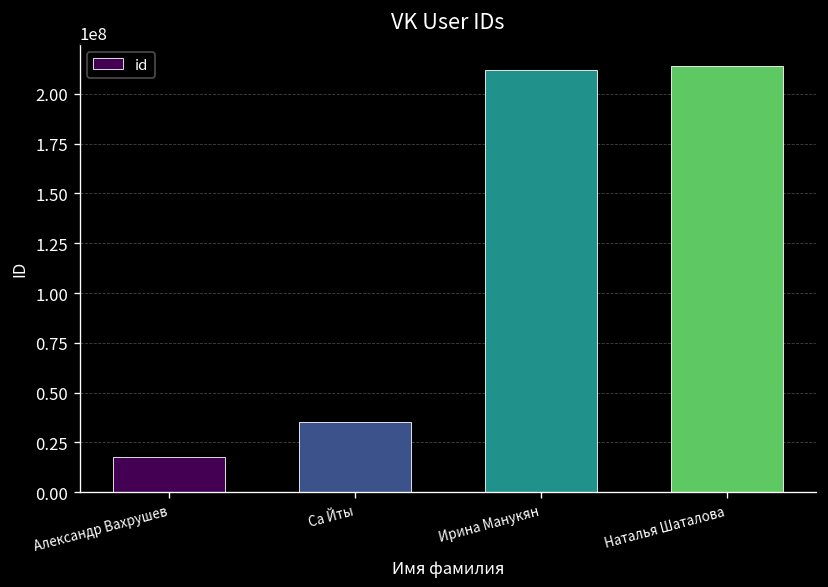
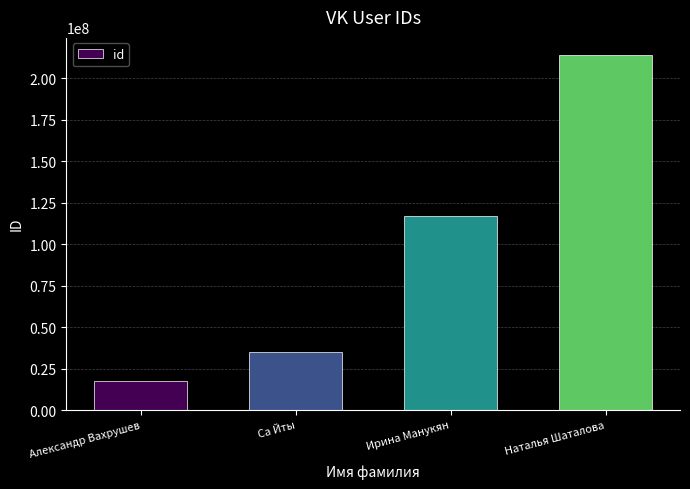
Ирина Манукян: 212000000 -> 117000000
